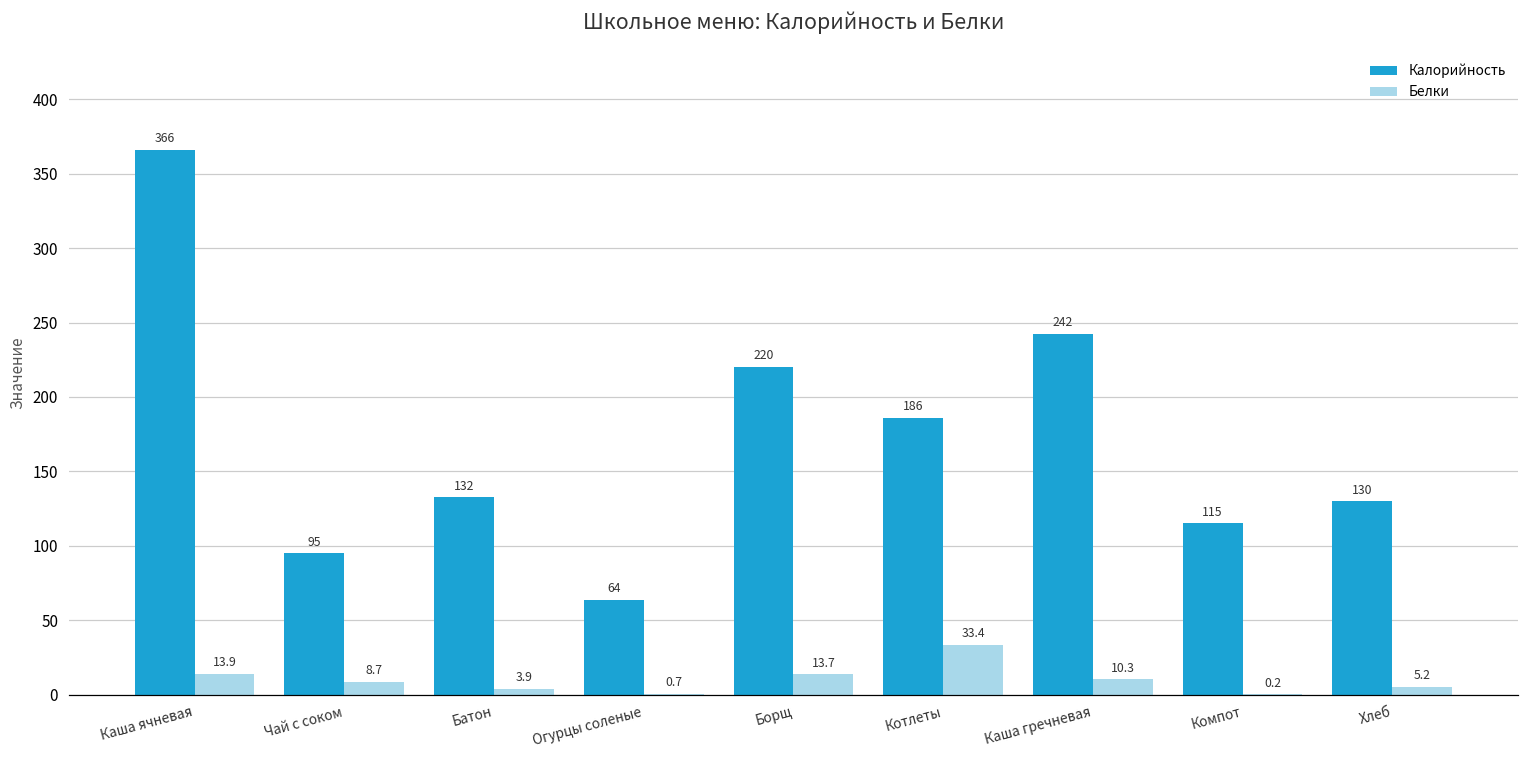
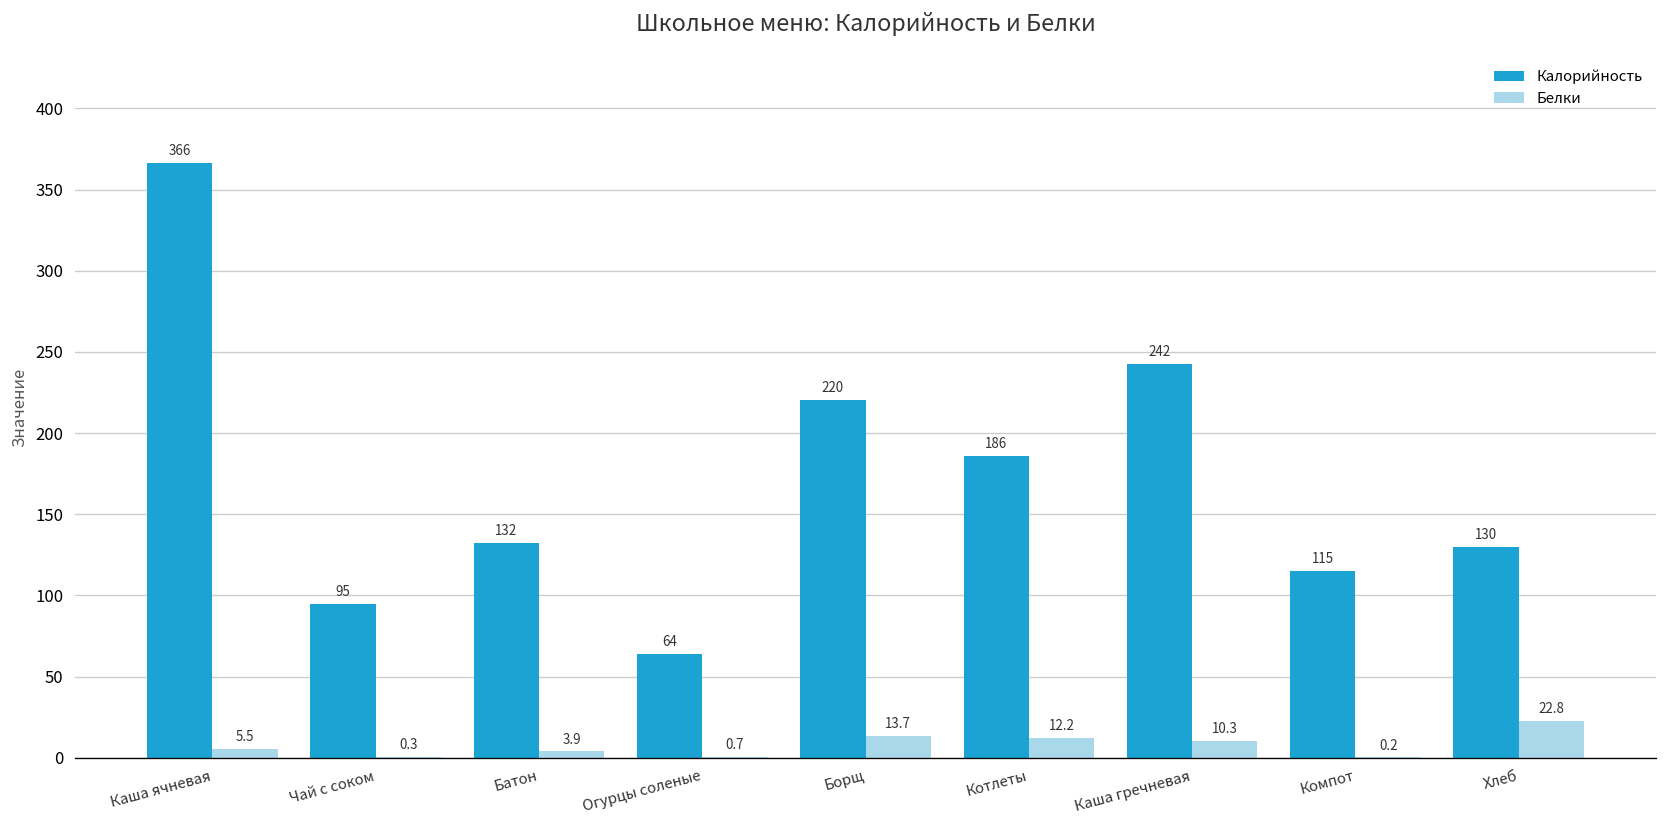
Белки, Каша ячневая: 13.9 -> 5.5
Белки, Чай с соком: 8.7 -> 0.3
Белки, Котлеты: 33.4 -> 12.2
Белки, Хлеб: 5.2 -> 22.8
